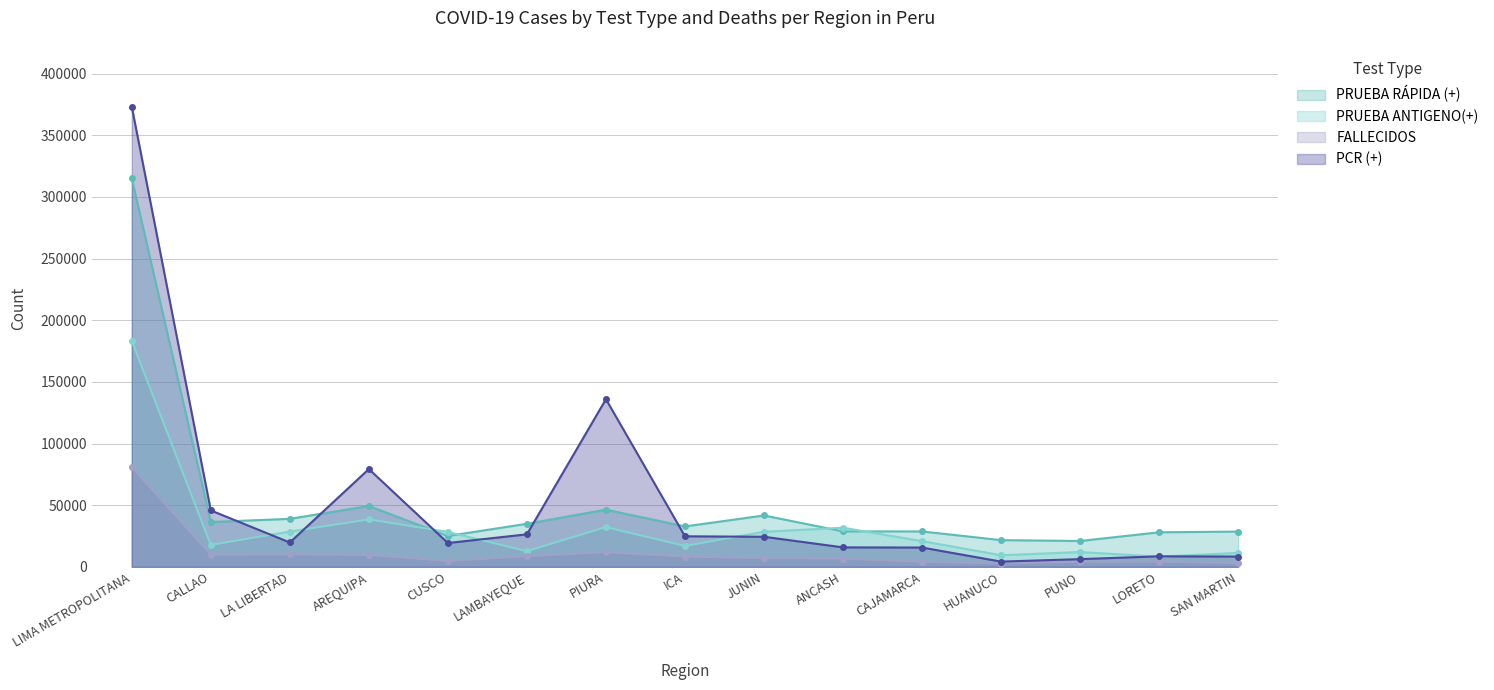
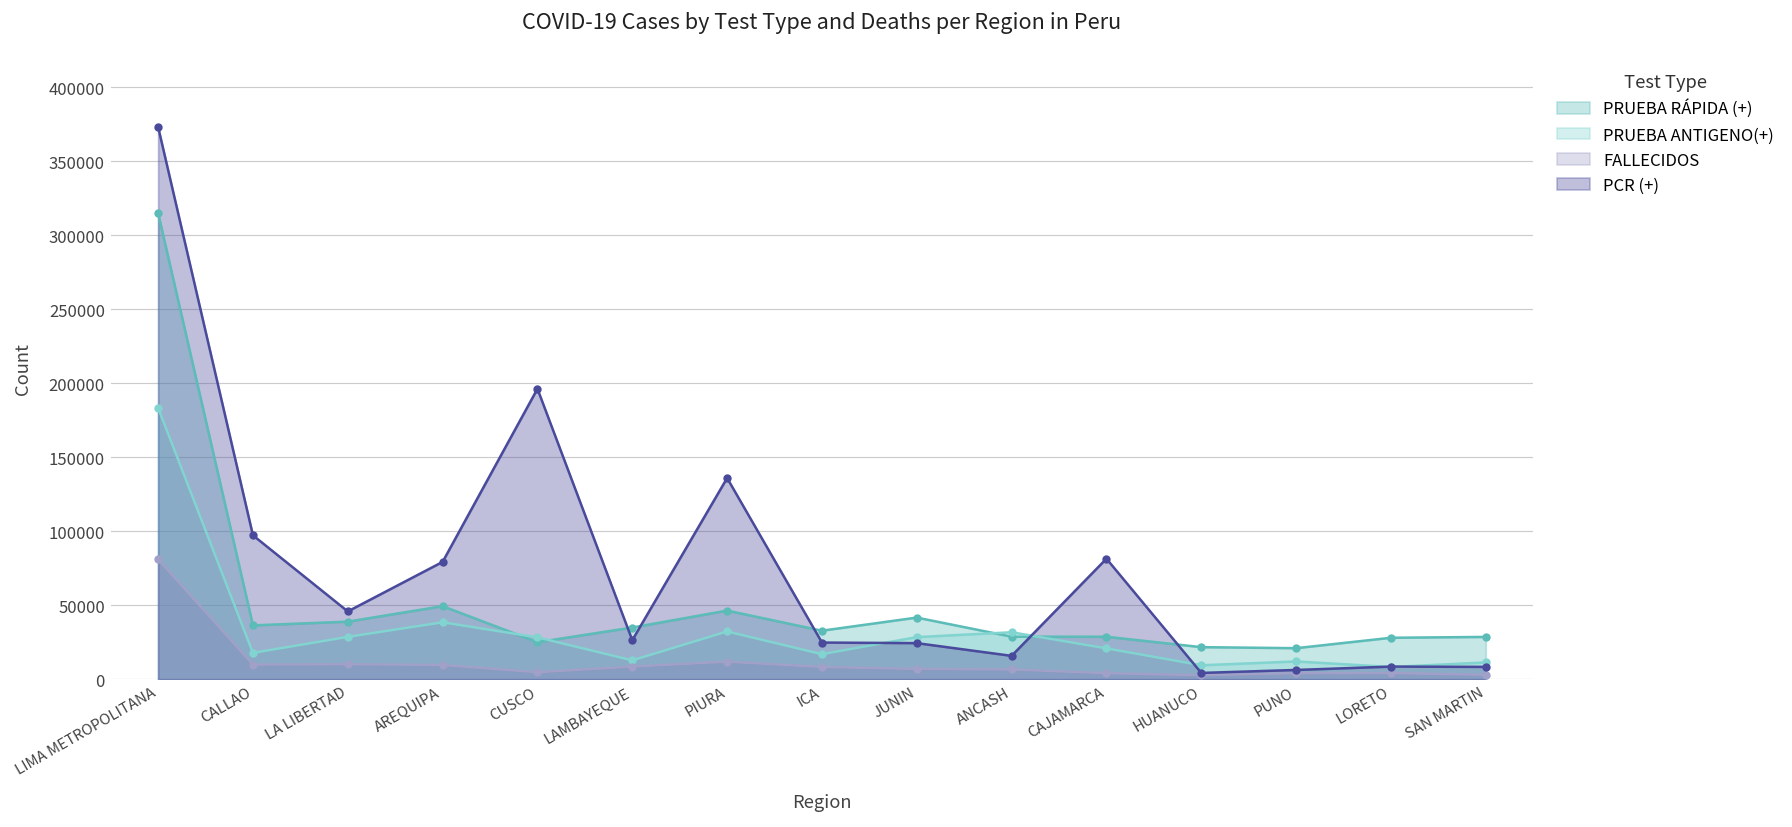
PCR (+), CALLAO: 46000 -> 97000
PCR (+), LA LIBERTAD: 20000 -> 46000
PCR (+), CUSCO: 19000 -> 196000
PCR (+), CAJAMARCA: 16000 -> 81000
